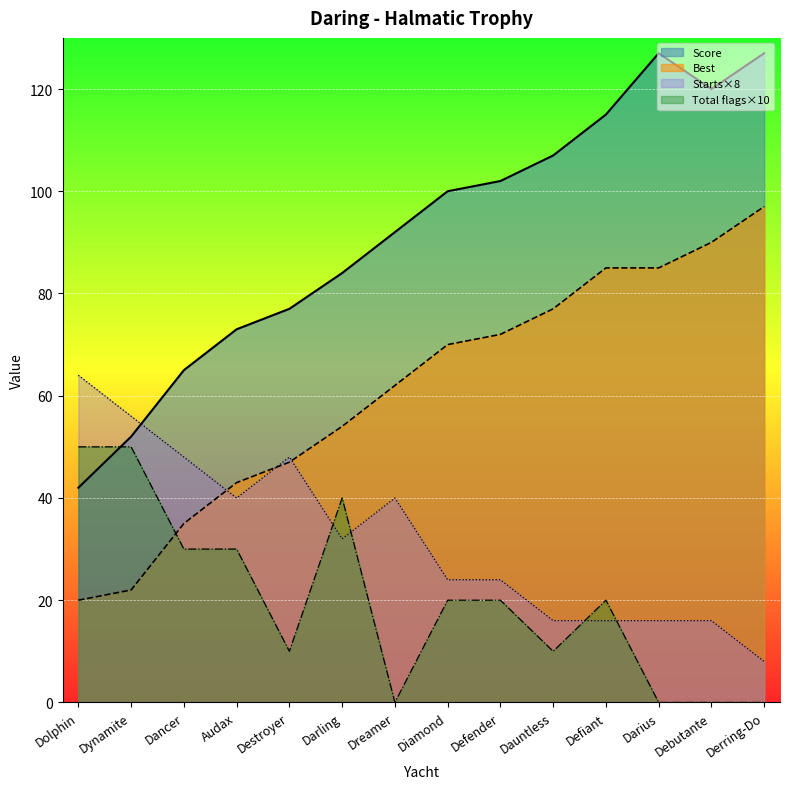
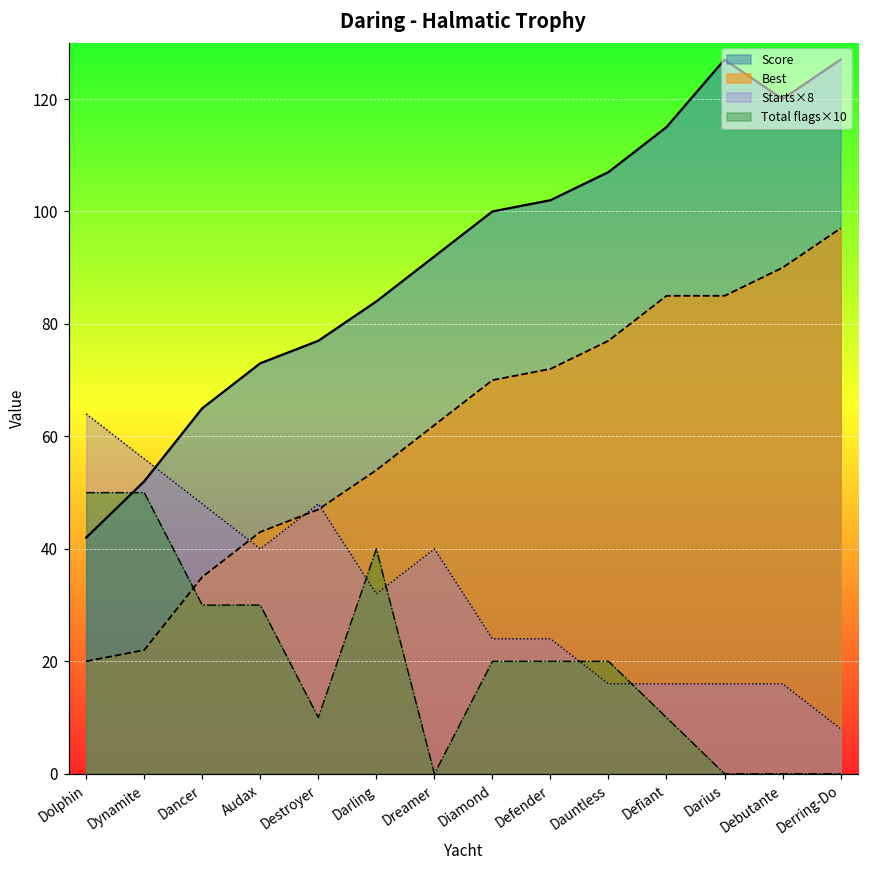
Total flags×10, Dauntless: 10 -> 20
Total flags×10, Defiant: 20 -> 10
